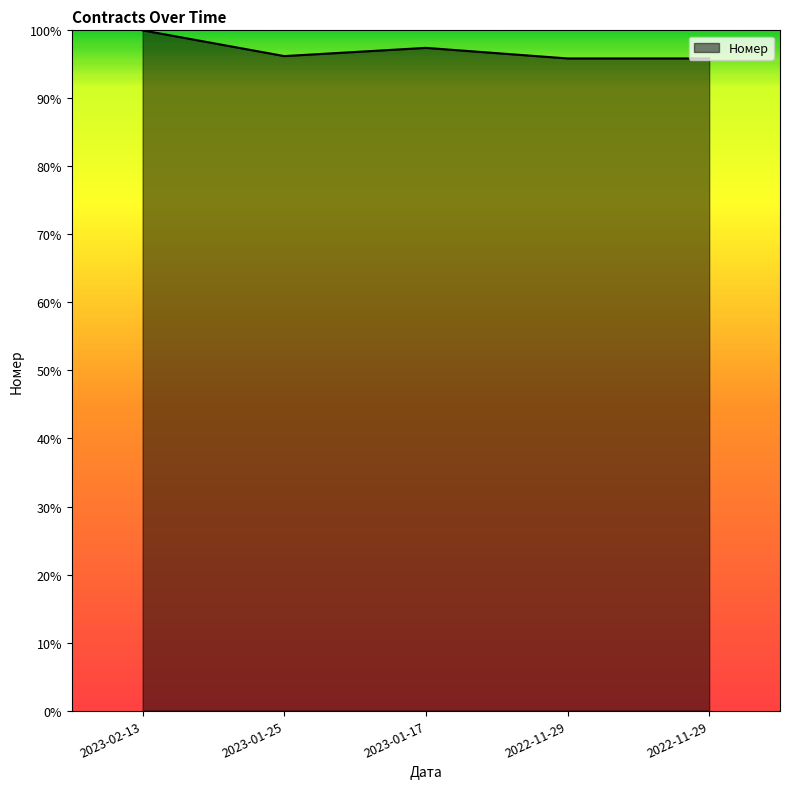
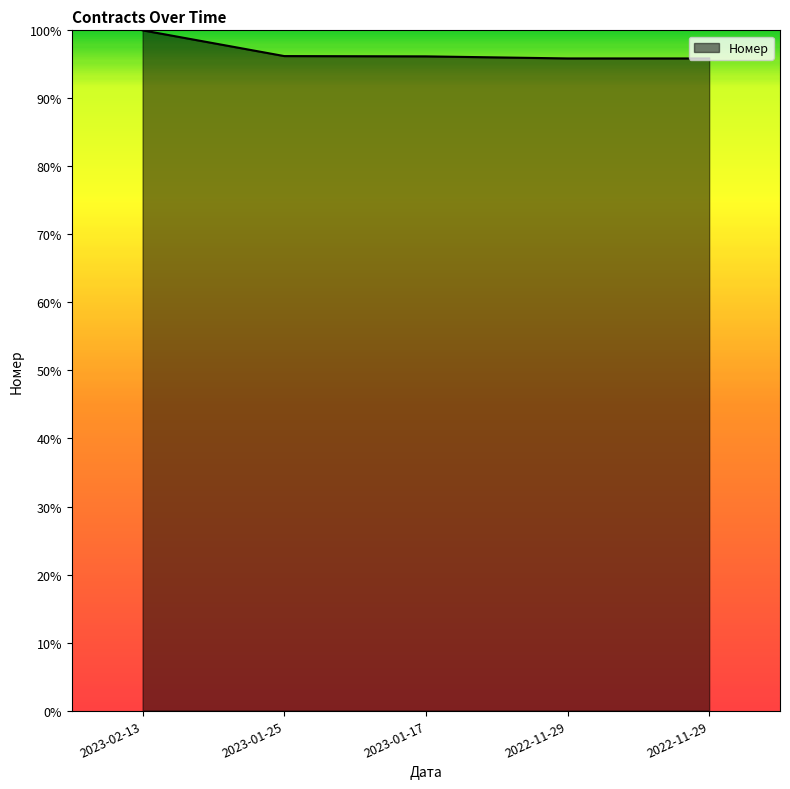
2023-01-17: 97% -> 96%
